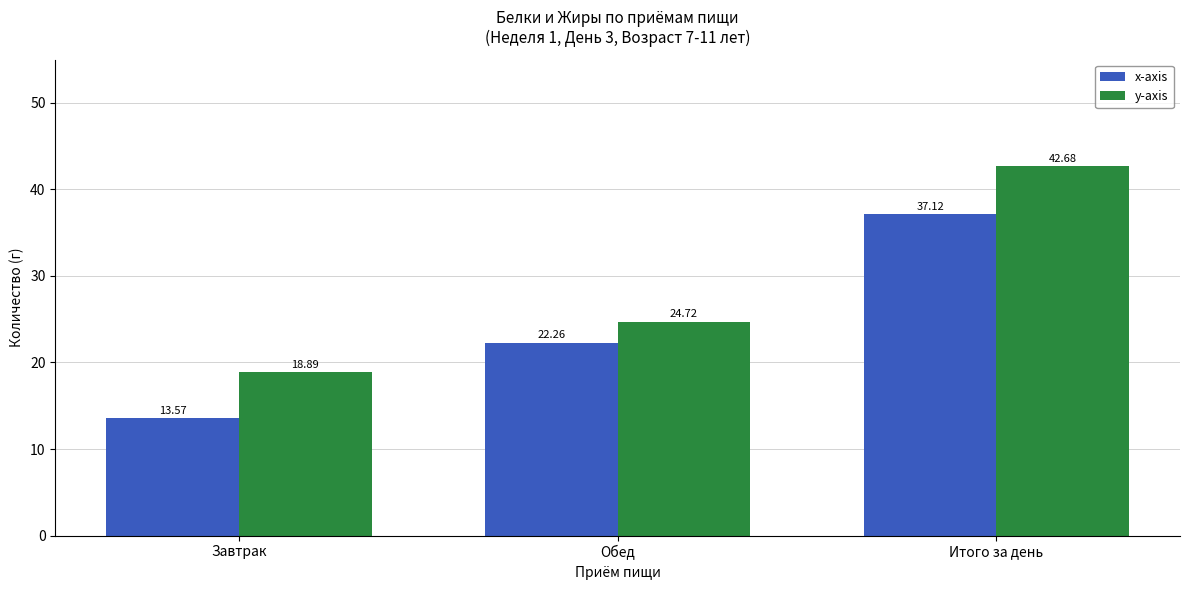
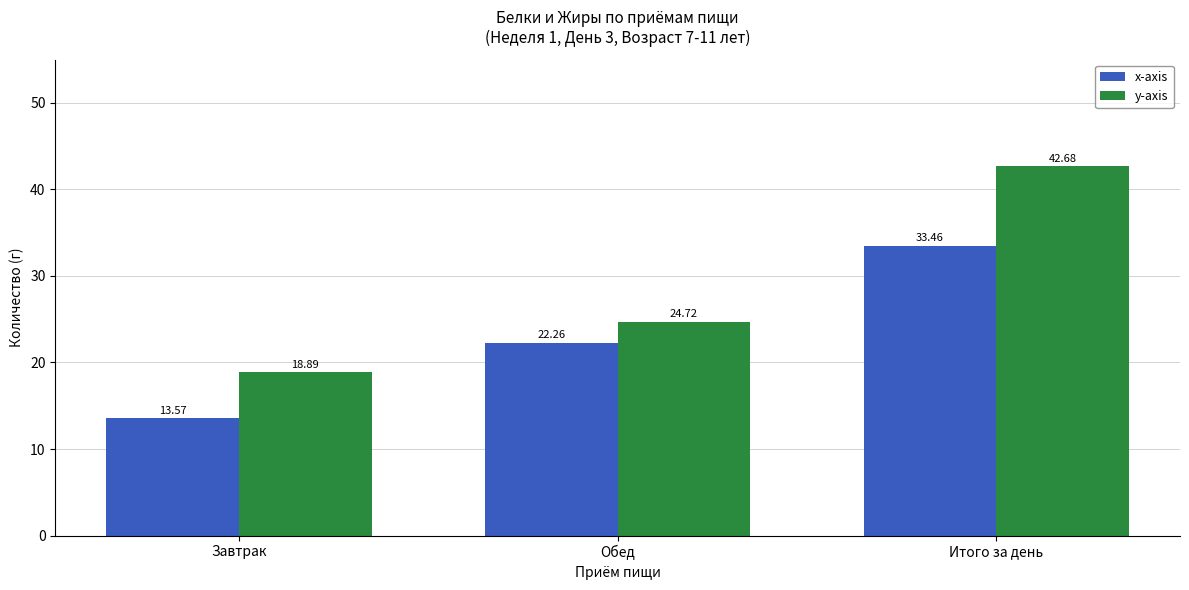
x-axis, Итого за день: 37.12 -> 33.46
